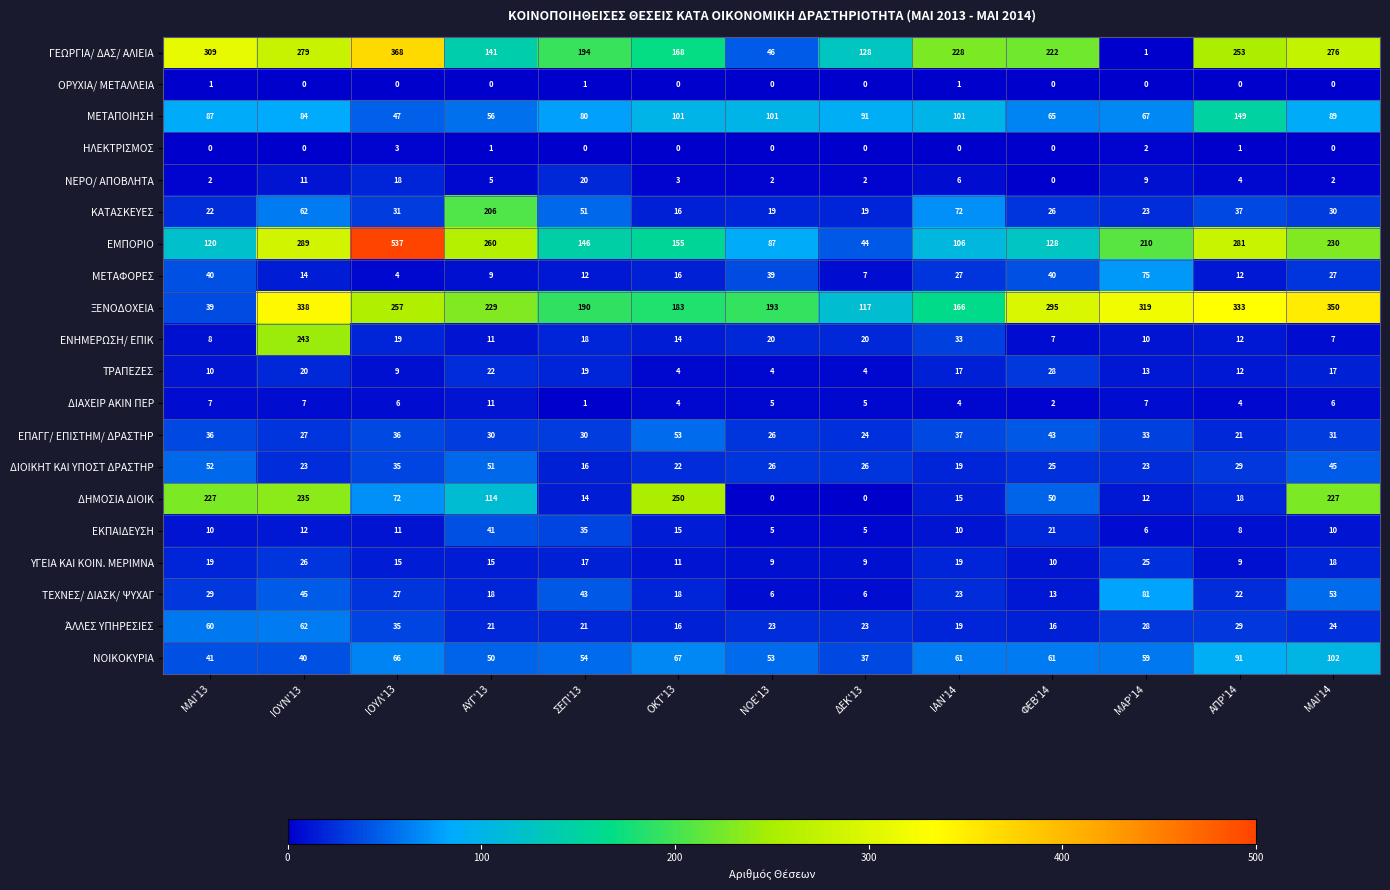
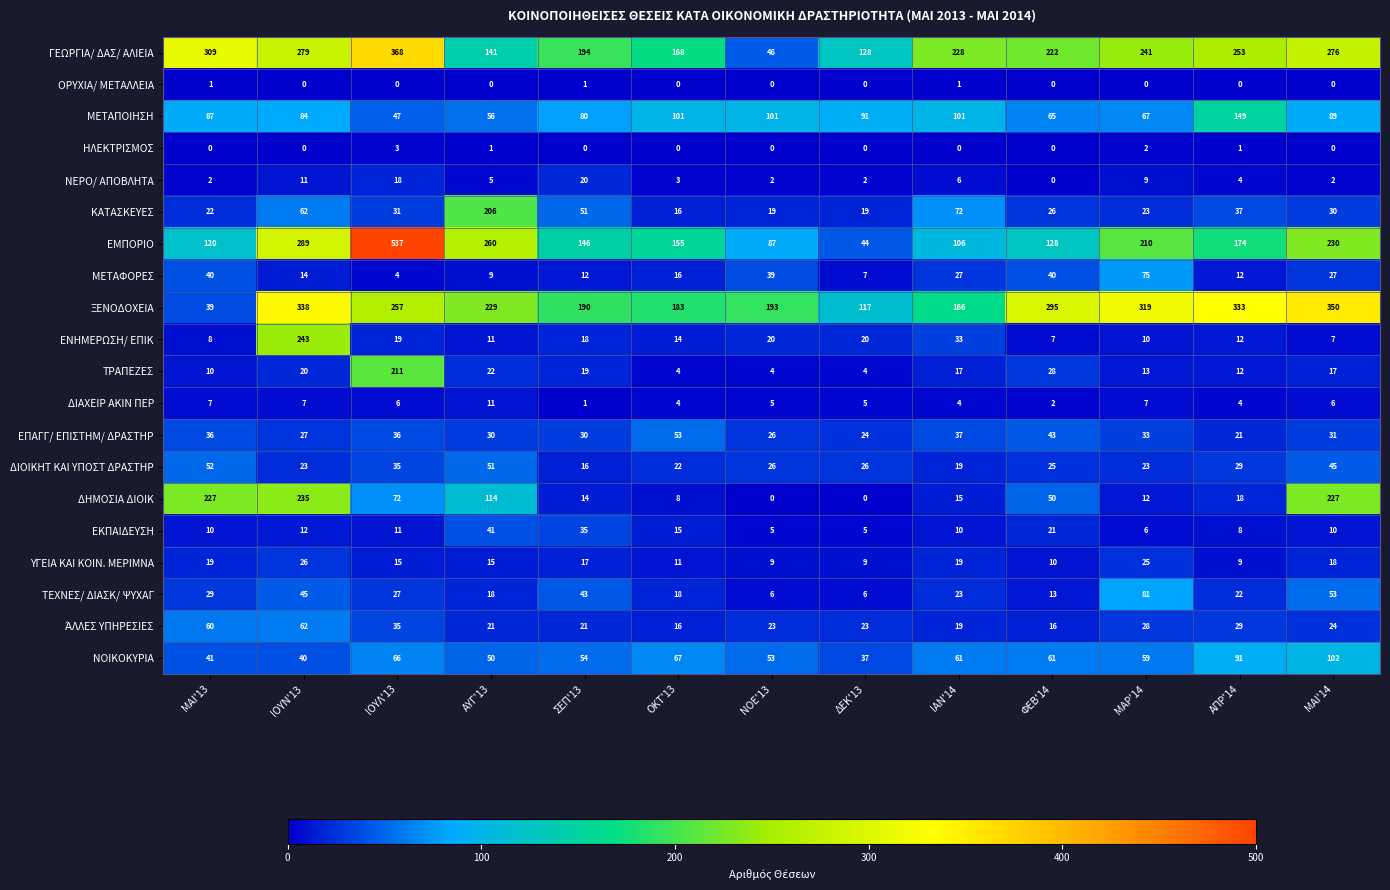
ΓΕΩΡΓΙΑ/ ΔΑΣ/ ΑΛΙΕΙΑ, ΜΑΡ'14: 1 -> 241
ΕΜΠΟΡΙΟ, ΑΠΡ'14: 281 -> 174
ΤΡΑΠΕΖΕΣ, ΙΟΥΛ'13: 9 -> 211
ΔΗΜΟΣΙΑ ΔΙΟΙΚ, ΟΚΤ'13: 250 -> 8
